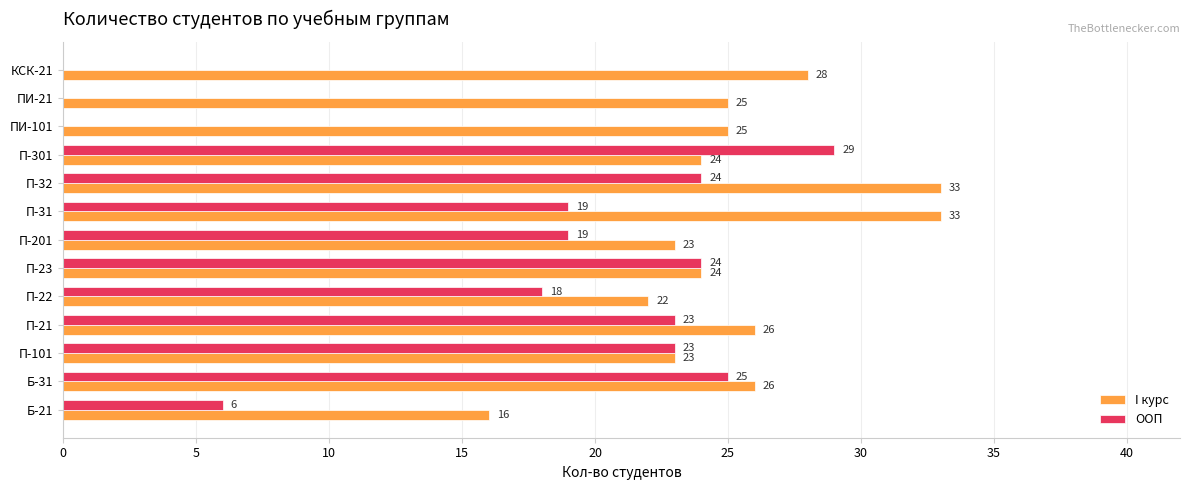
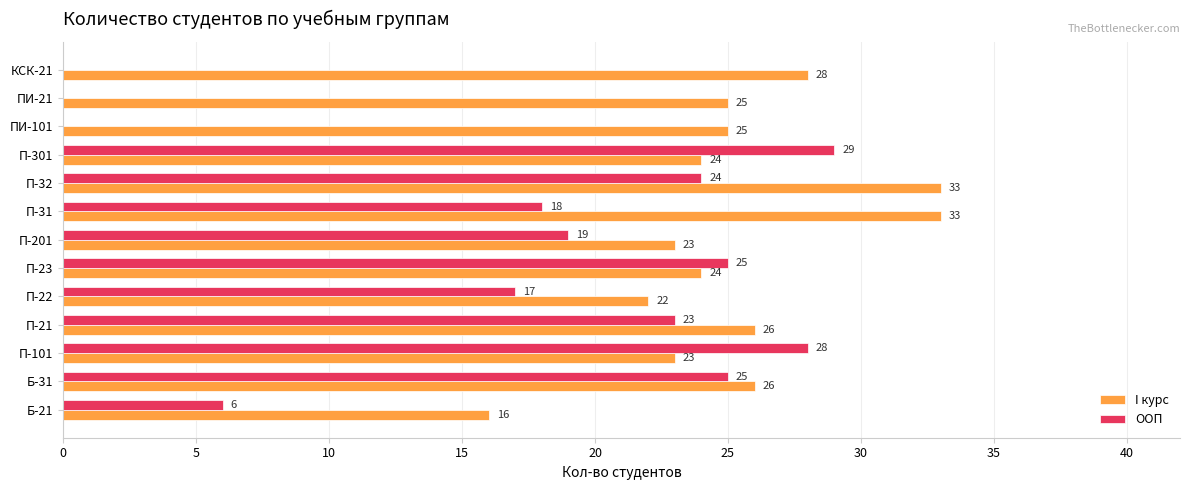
ООП, П-31: 19 -> 18
ООП, П-23: 24 -> 25
ООП, П-22: 18 -> 17
ООП, П-101: 23 -> 28
